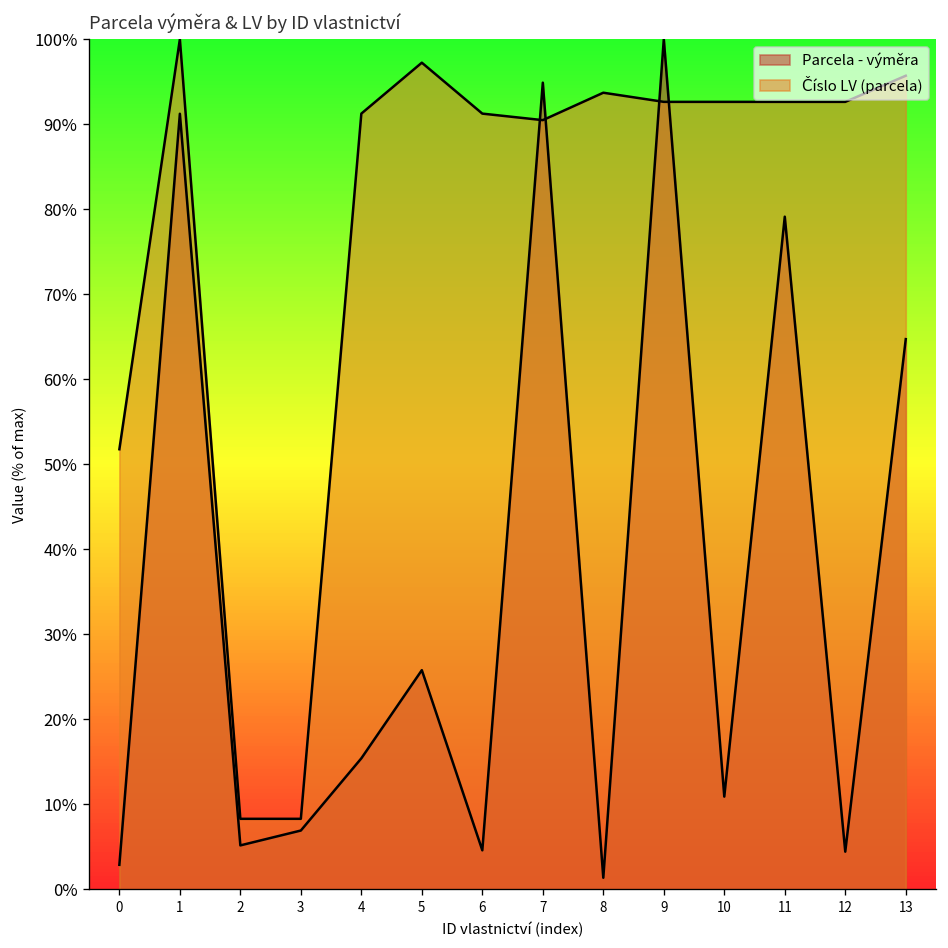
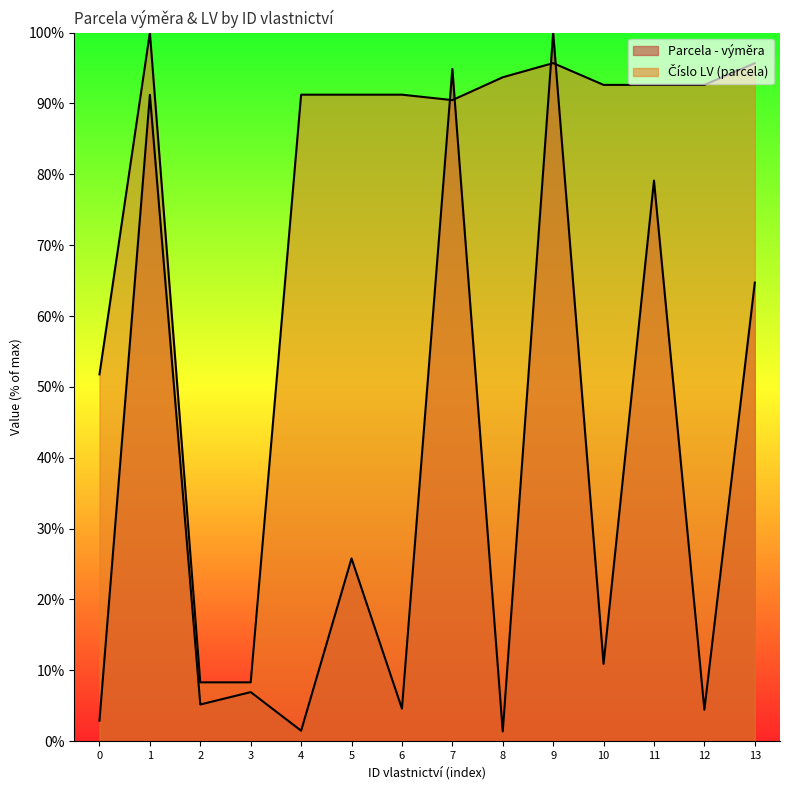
Parcela - výměra, 4: 15% -> 1%
Číslo LV (parcela), 5: 97% -> 91%
Číslo LV (parcela), 9: 93% -> 96%
